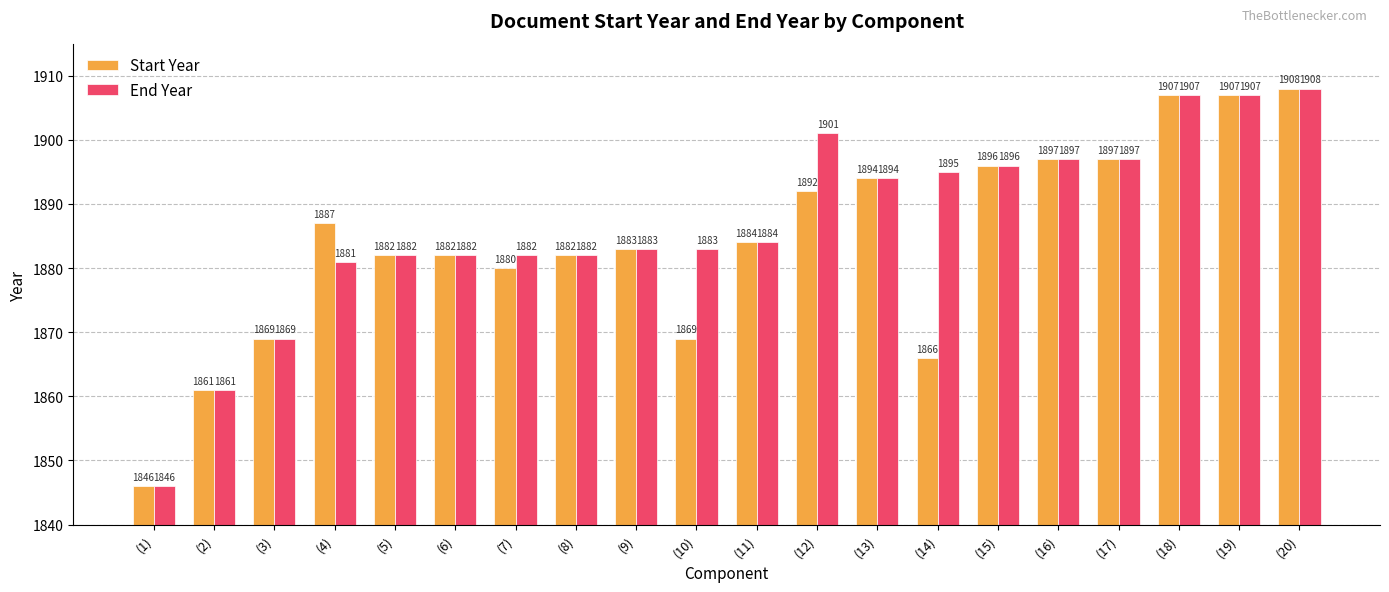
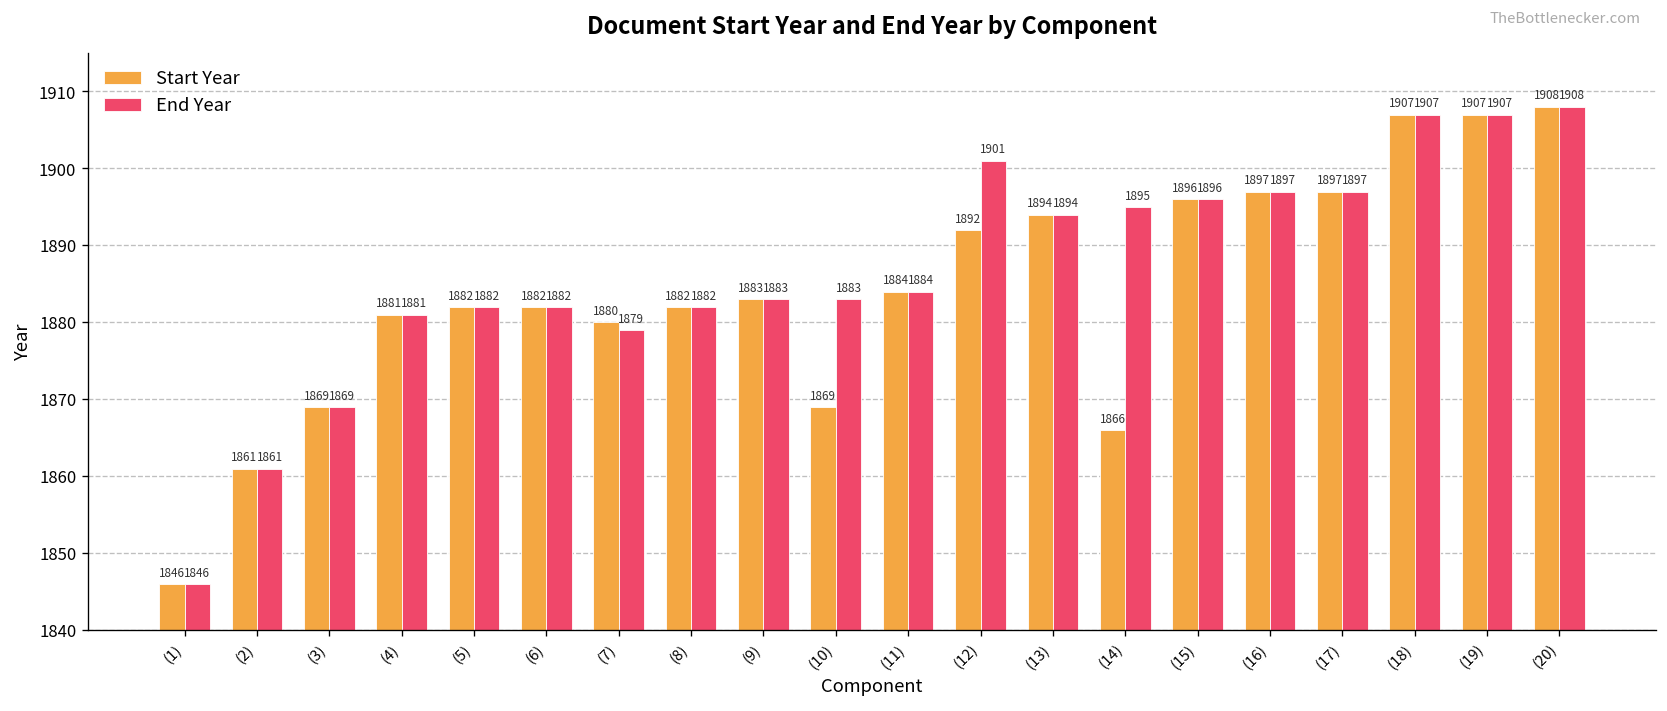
Start Year, (4): 1887 -> 1881
End Year, (7): 1882 -> 1879
